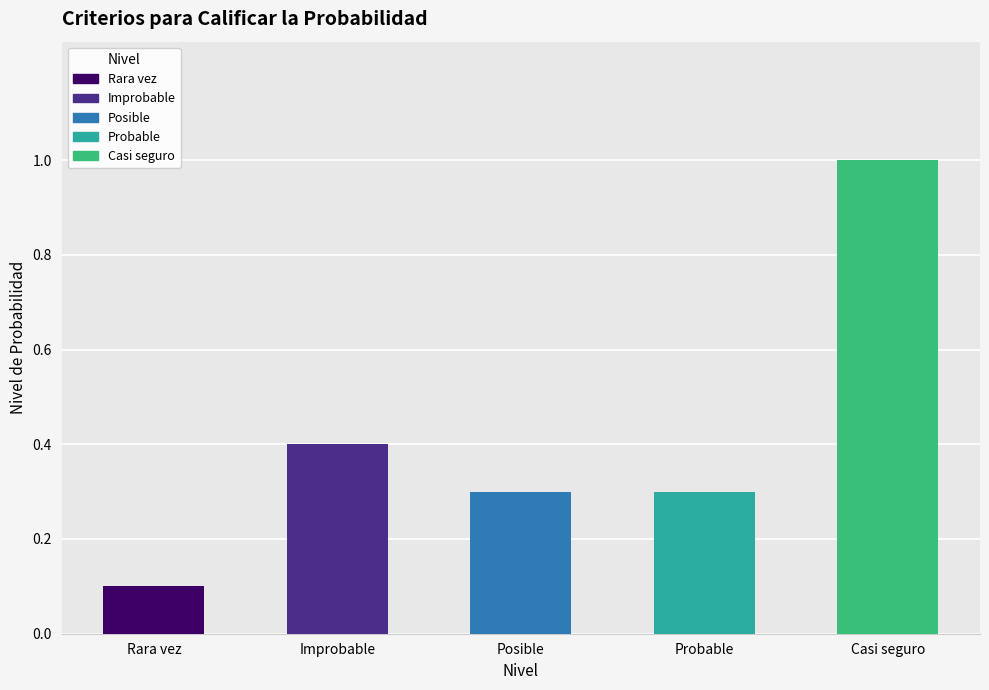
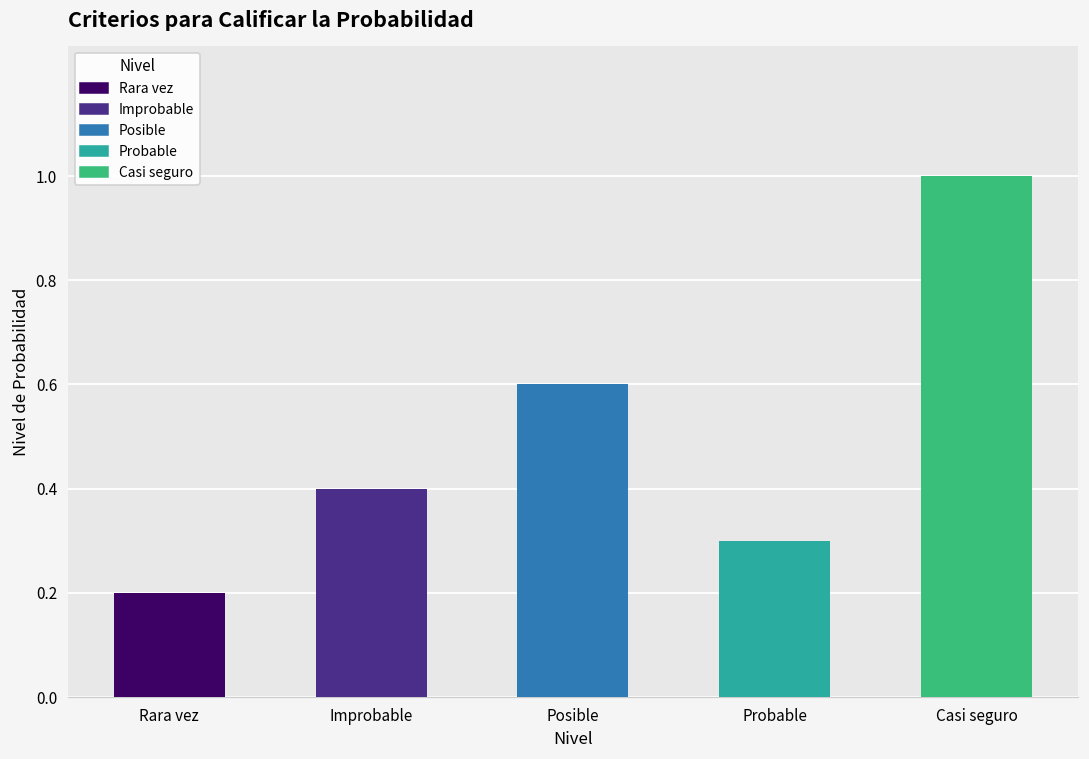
Rara vez: 0.1 -> 0.2
Posible: 0.3 -> 0.6
